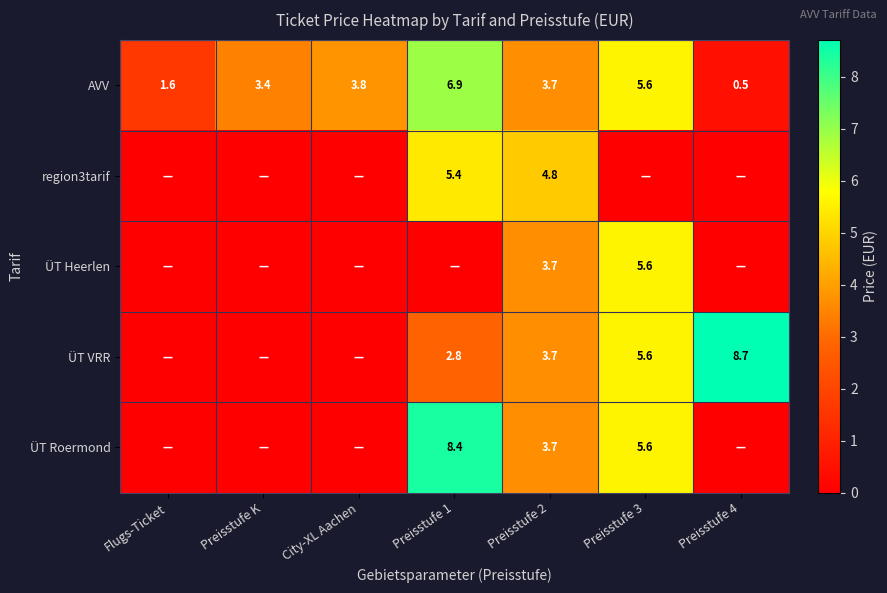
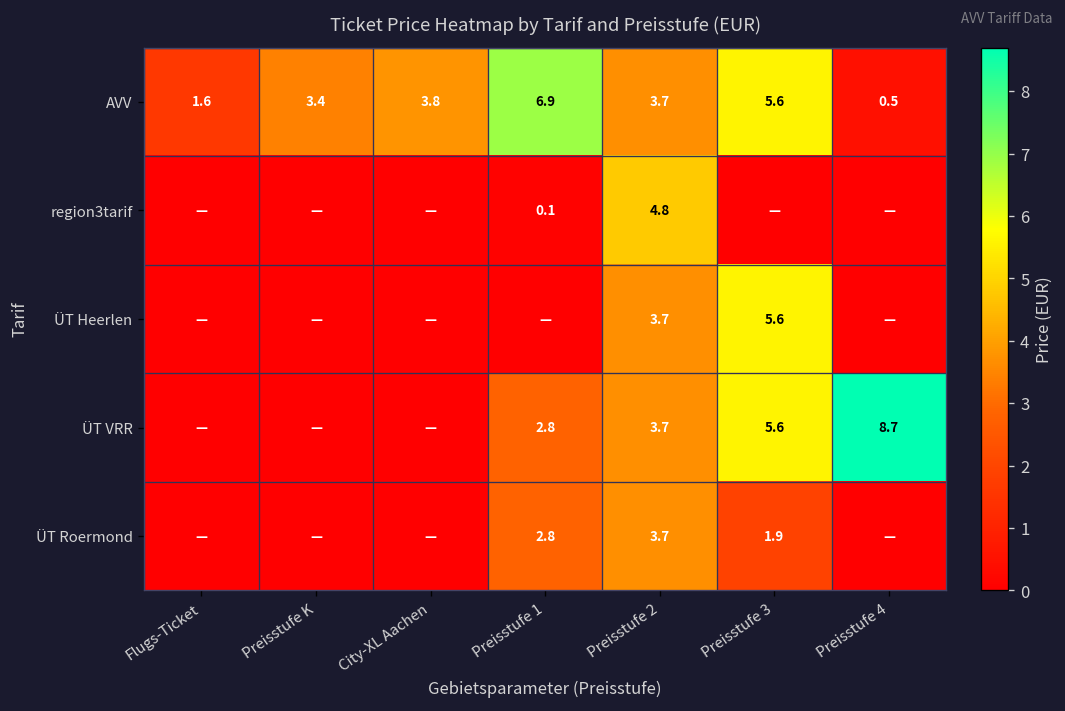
region3tarif, Preisstufe 1: 5.4 -> 0.1
ÜT Roermond, Preisstufe 1: 8.4 -> 2.8
ÜT Roermond, Preisstufe 3: 5.6 -> 1.9
